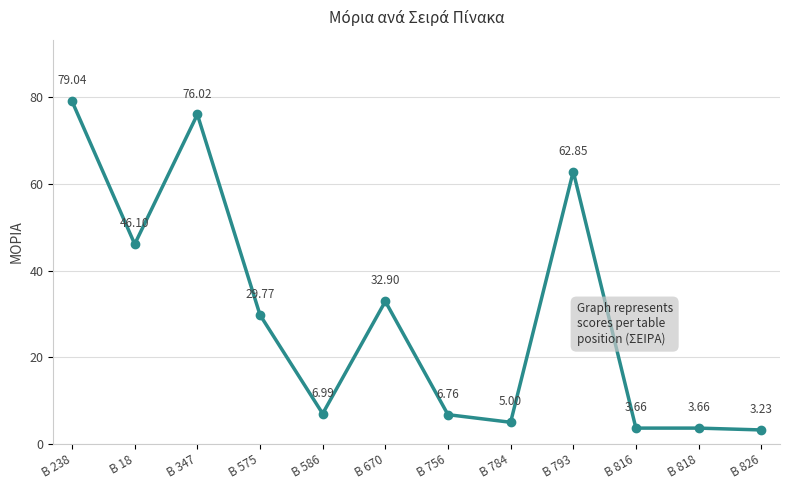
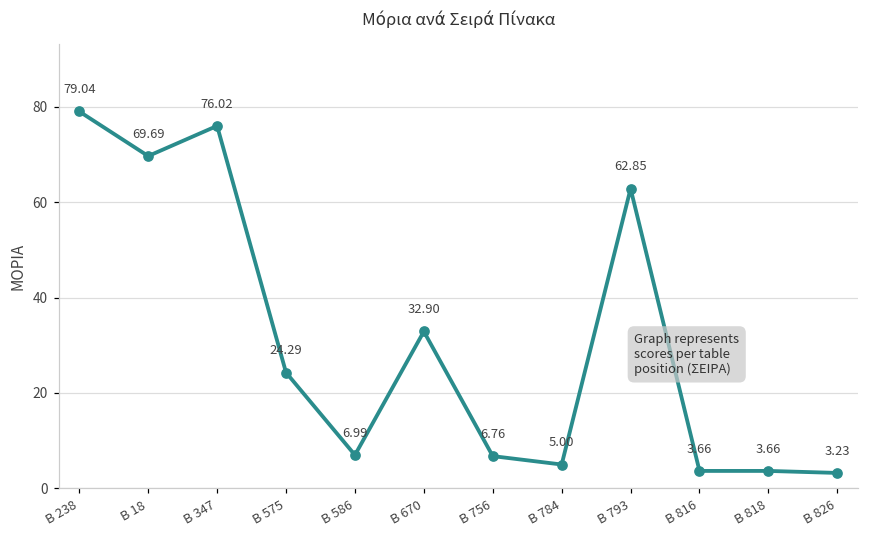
Β 18: 46.10 -> 69.69
Β 575: 29.77 -> 24.29
